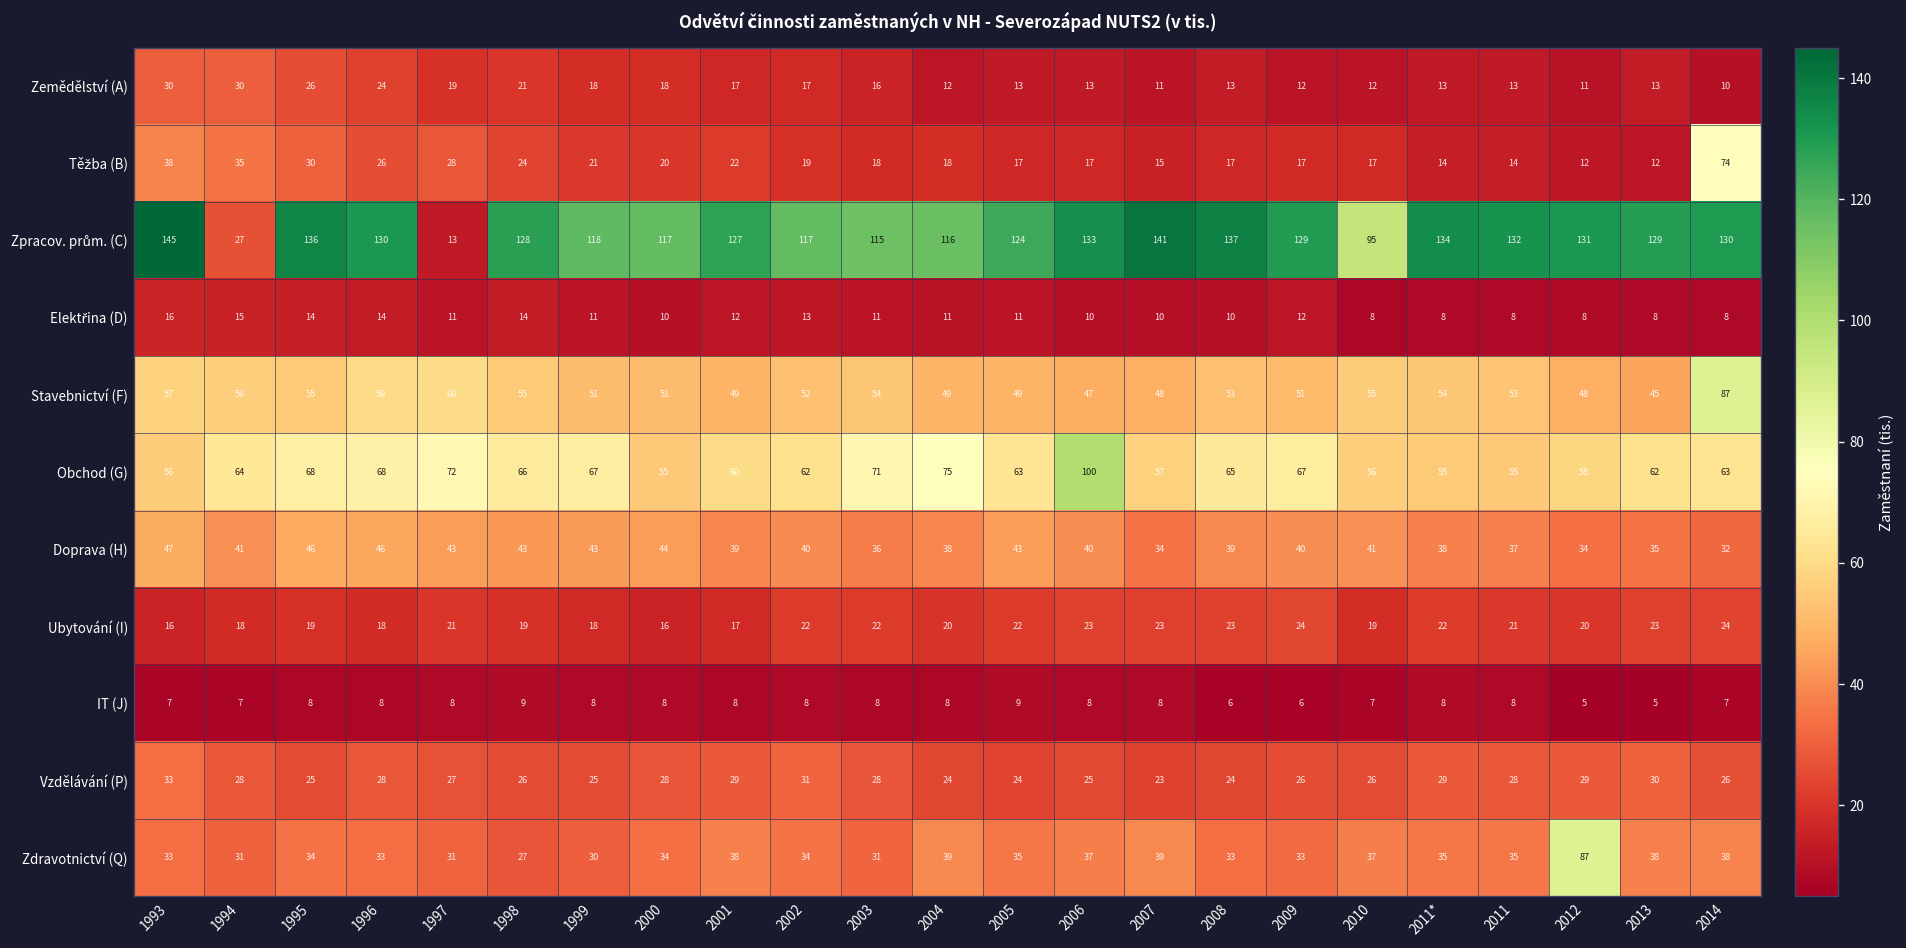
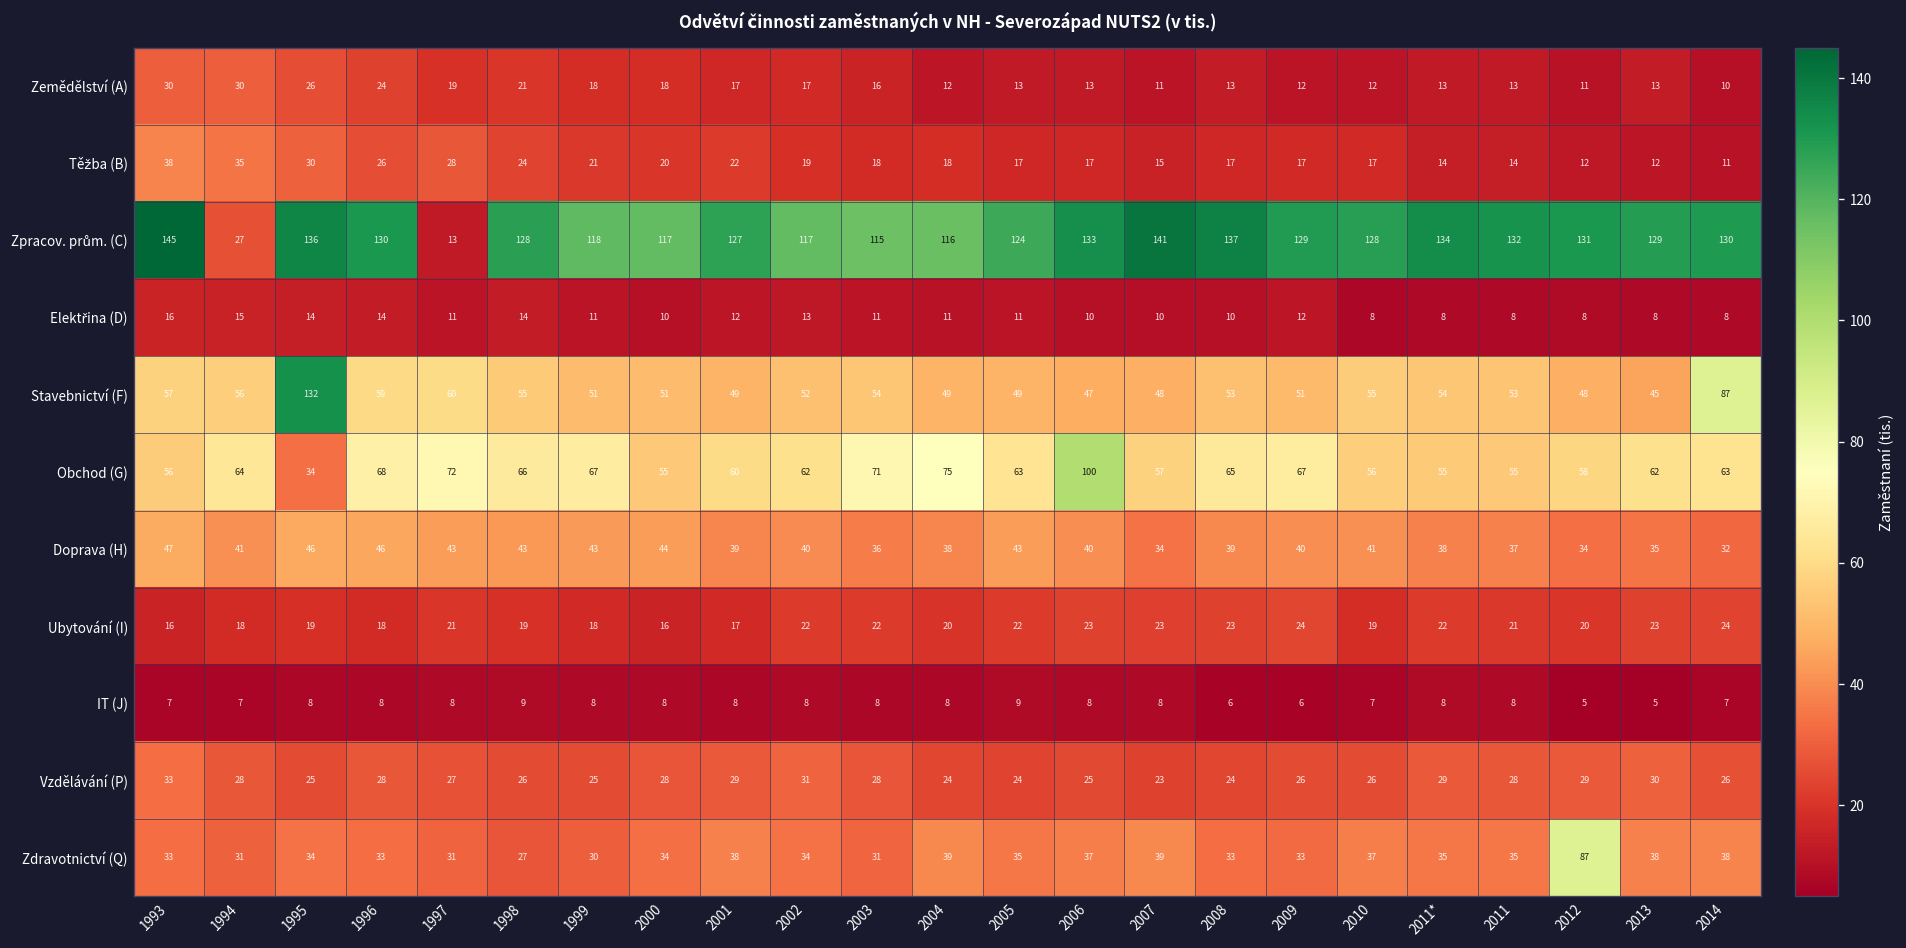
Těžba (B), 2014: 74 -> 11
Zpracov. prům. (C), 2010: 95 -> 128
Stavebnictví (F), 1995: 55 -> 132
Obchod (G), 1995: 68 -> 34
